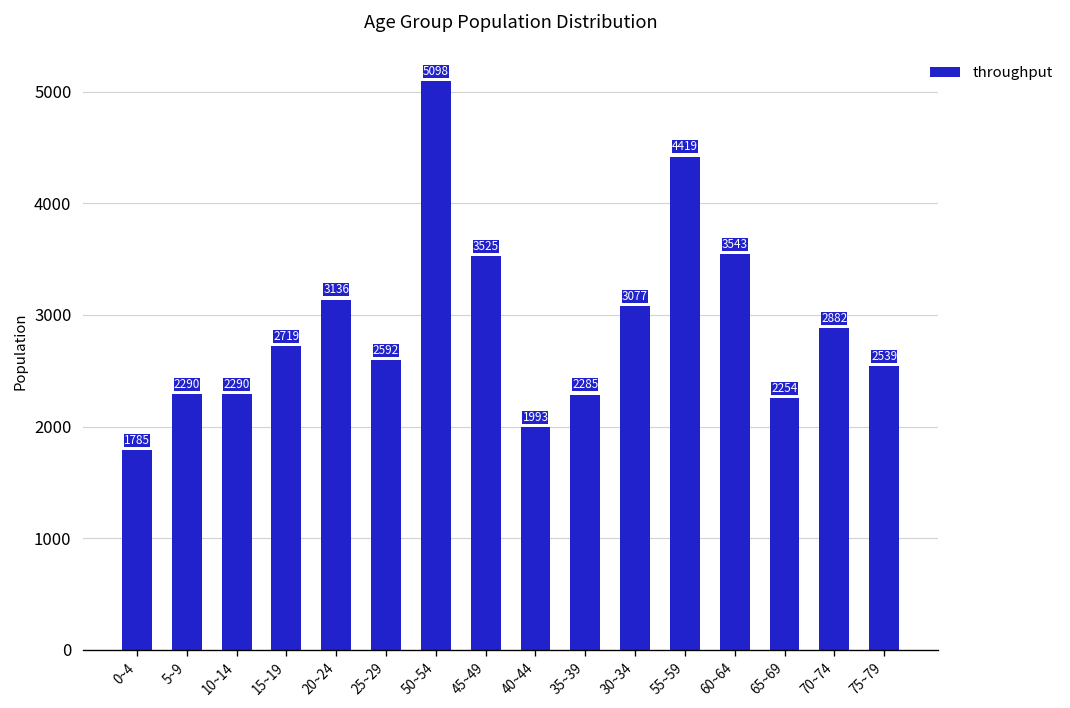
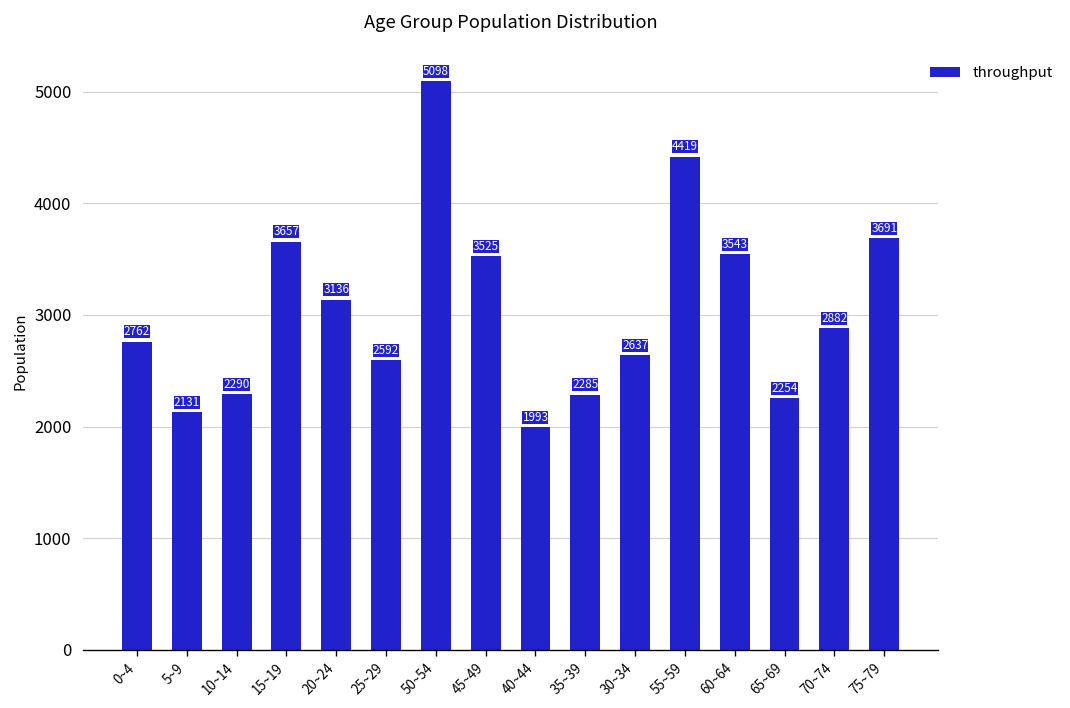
0~4: 1785 -> 2762
5~9: 2290 -> 2131
15~19: 2719 -> 3657
30~34: 3077 -> 2637
75~79: 2539 -> 3691
